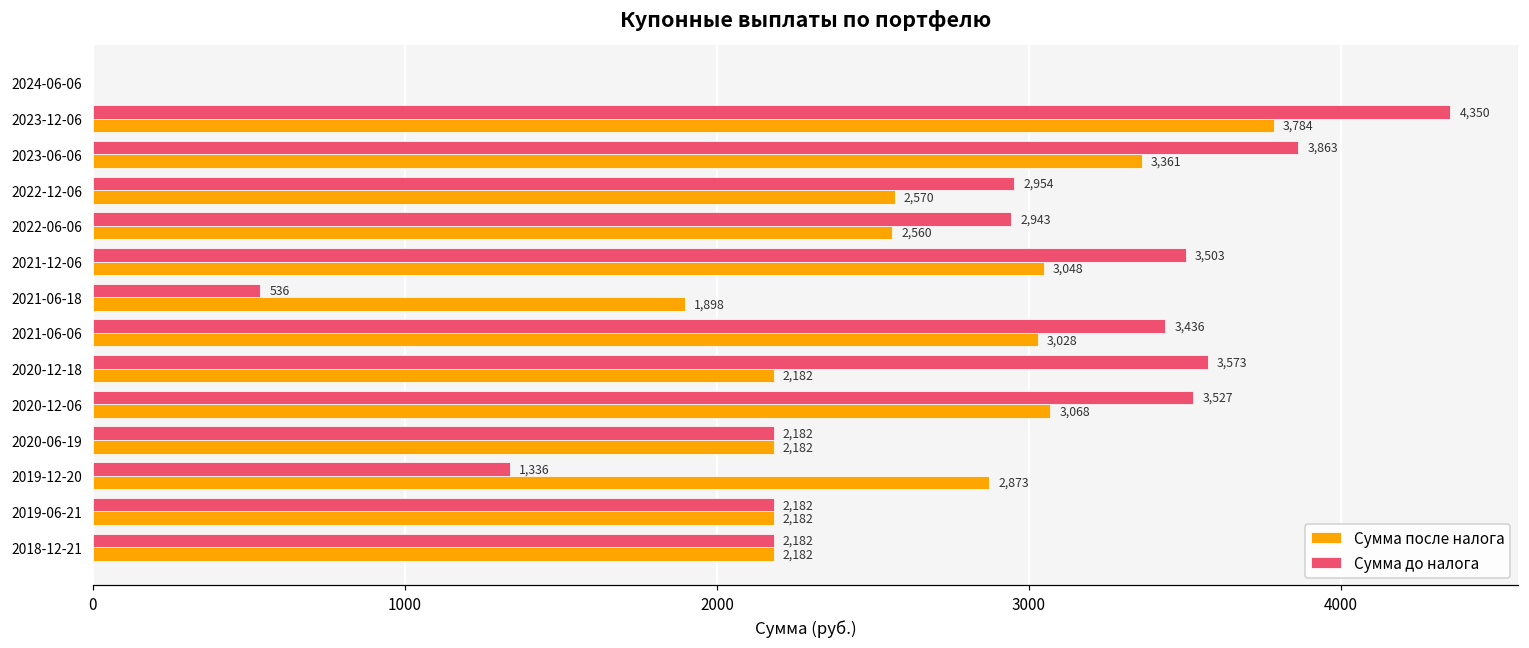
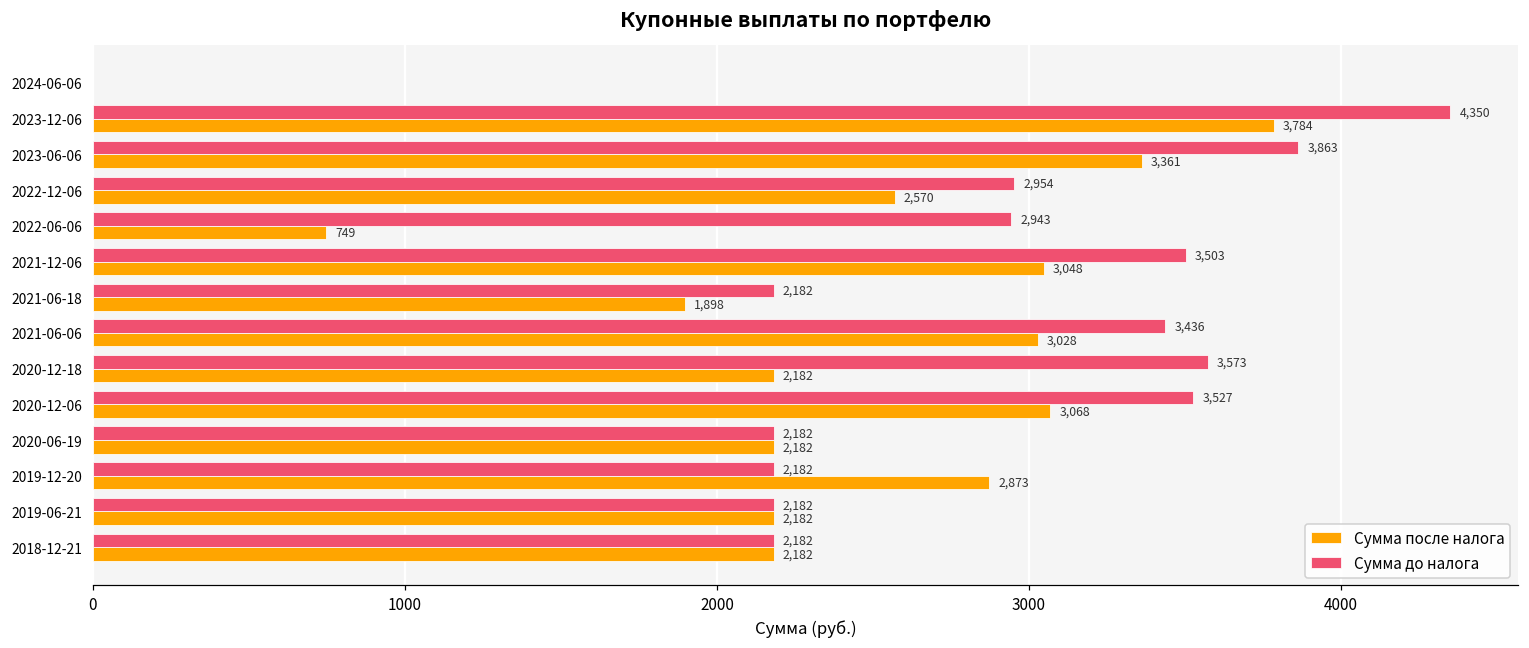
Сумма после налога, 2022-06-06: 2,560 -> 749
Сумма до налога, 2021-06-18: 536 -> 2,182
Сумма до налога, 2019-12-20: 1,336 -> 2,182
